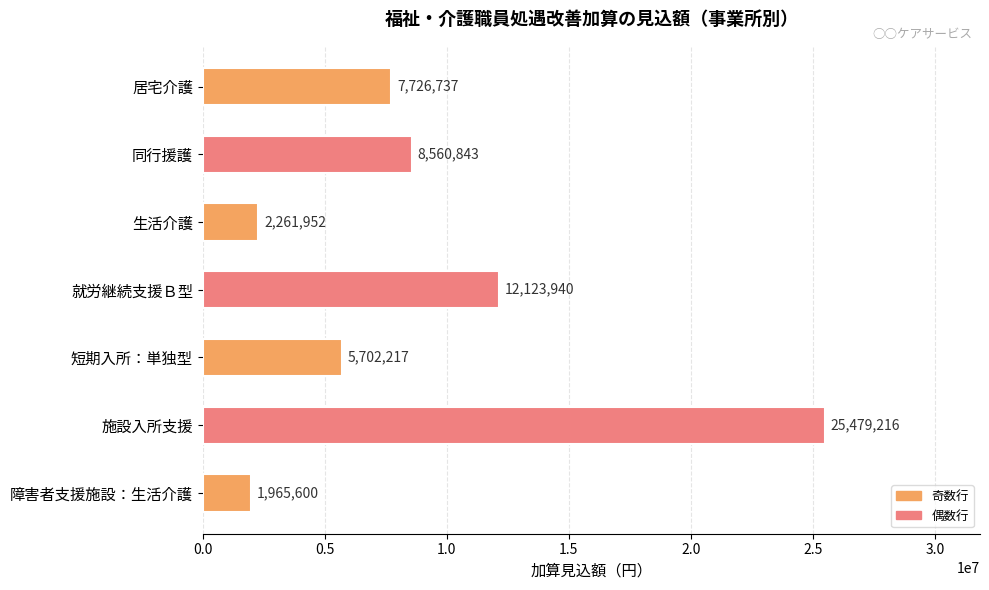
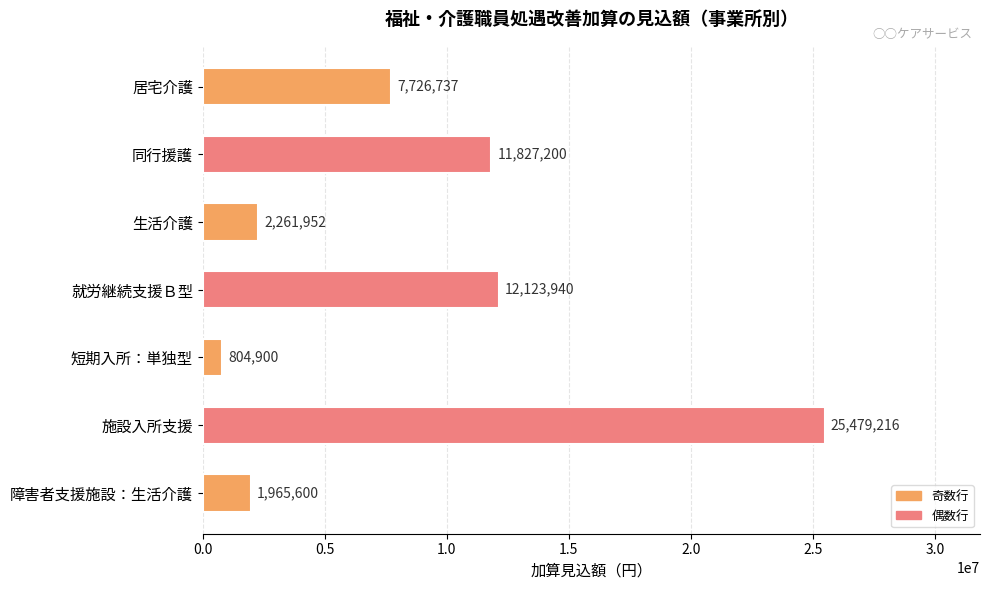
同行援護: 8,560,843 -> 11,827,200
短期入所：単独型: 5,702,217 -> 804,900
